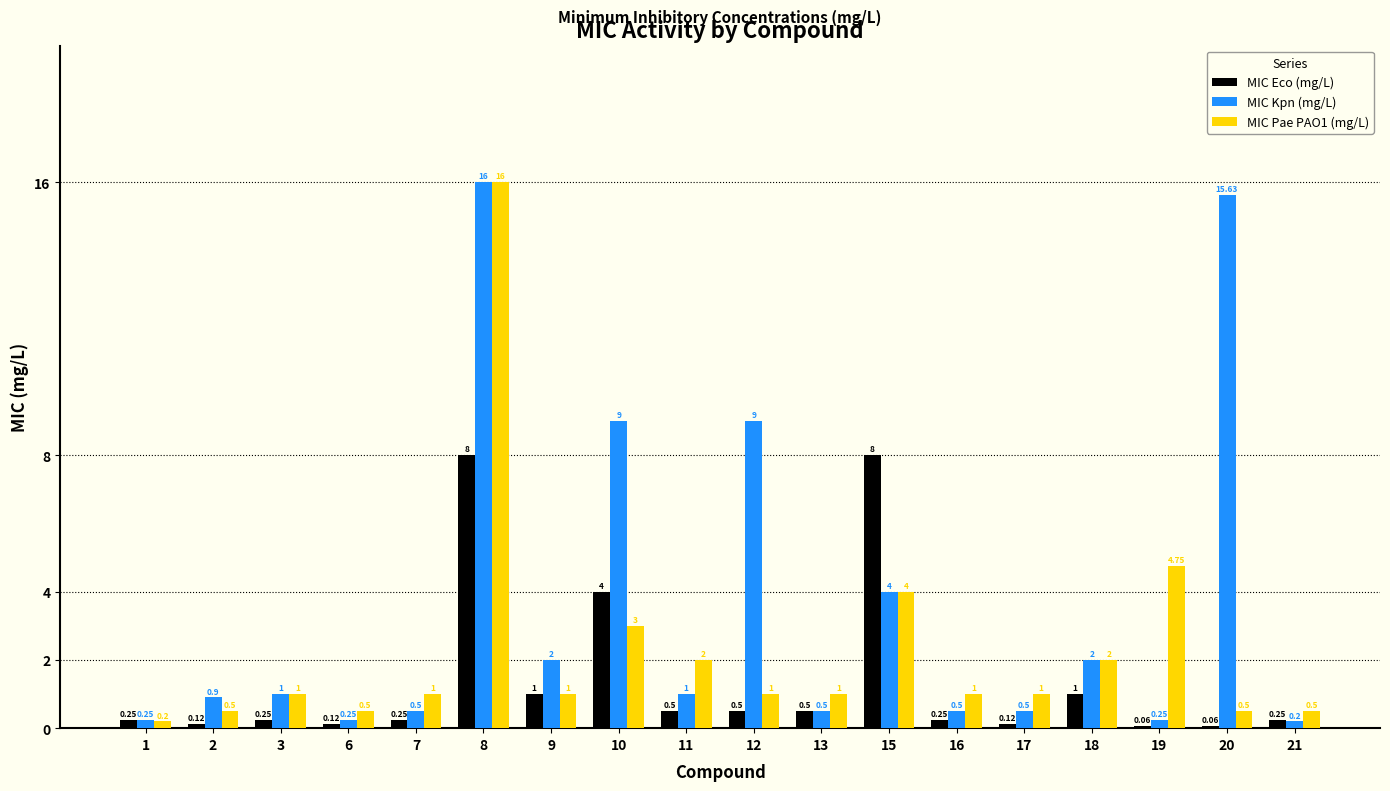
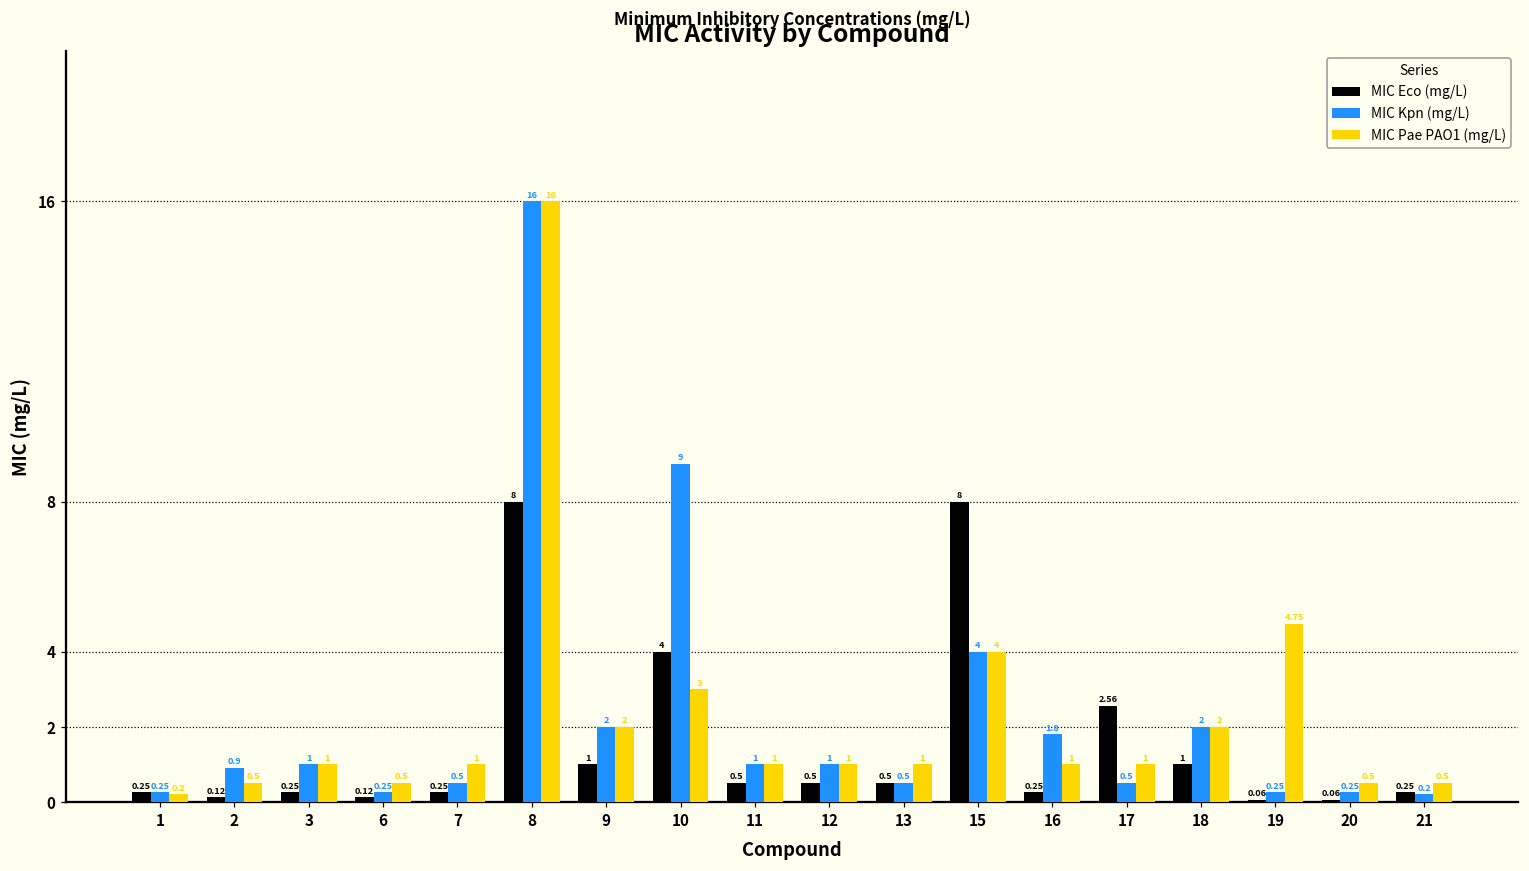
MIC Pae PAO1 (mg/L), 9: 1 -> 2
MIC Pae PAO1 (mg/L), 11: 2 -> 1
MIC Kpn (mg/L), 12: 9 -> 1
MIC Kpn (mg/L), 16: 0.5 -> 1.8
MIC Eco (mg/L), 17: 0.12 -> 2.56
MIC Kpn (mg/L), 20: 15.63 -> 0.25
